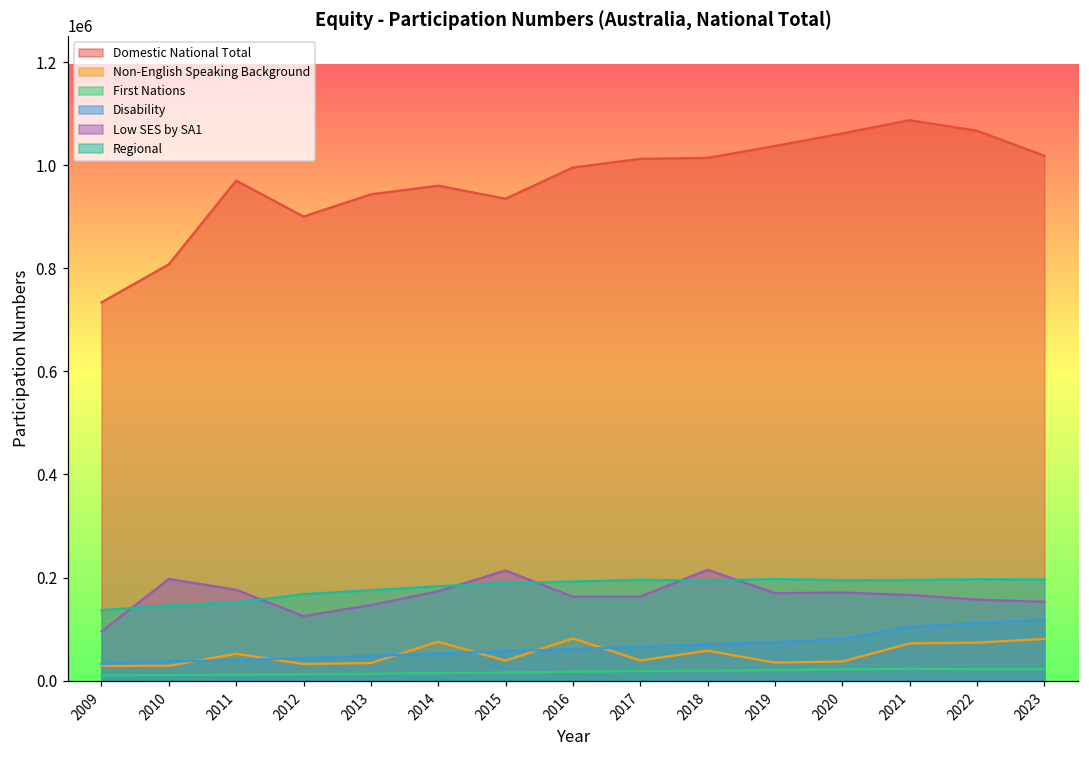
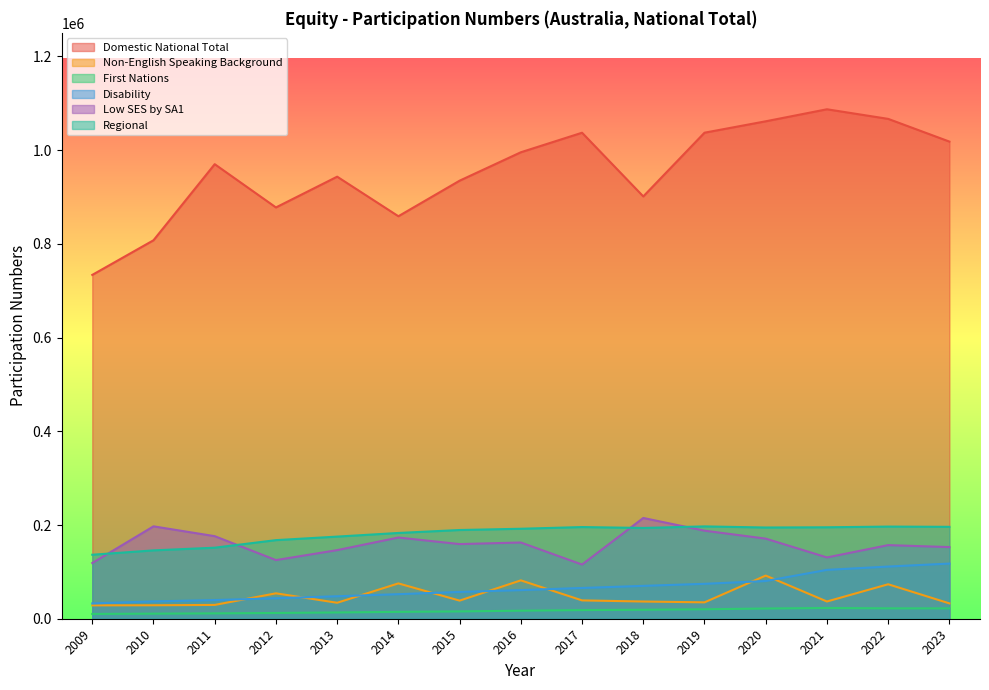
Low SES by SA1, 2009: 100000 -> 120000
Non-English Speaking Background, 2011: 50000 -> 30000
Domestic National Total, 2012: 900000 -> 880000
Non-English Speaking Background, 2012: 30000 -> 50000
Domestic National Total, 2014: 960000 -> 860000
Low SES by SA1, 2015: 210000 -> 160000
Domestic National Total, 2017: 1010000 -> 1040000
Low SES by SA1, 2017: 160000 -> 120000
Domestic National Total, 2018: 1010000 -> 900000
Non-English Speaking Background, 2018: 60000 -> 40000
Low SES by SA1, 2019: 170000 -> 190000
Non-English Speaking Background, 2020: 40000 -> 90000
Non-English Speaking Background, 2021: 70000 -> 40000
Low SES by SA1, 2021: 170000 -> 130000
Non-English Speaking Background, 2023: 80000 -> 30000
